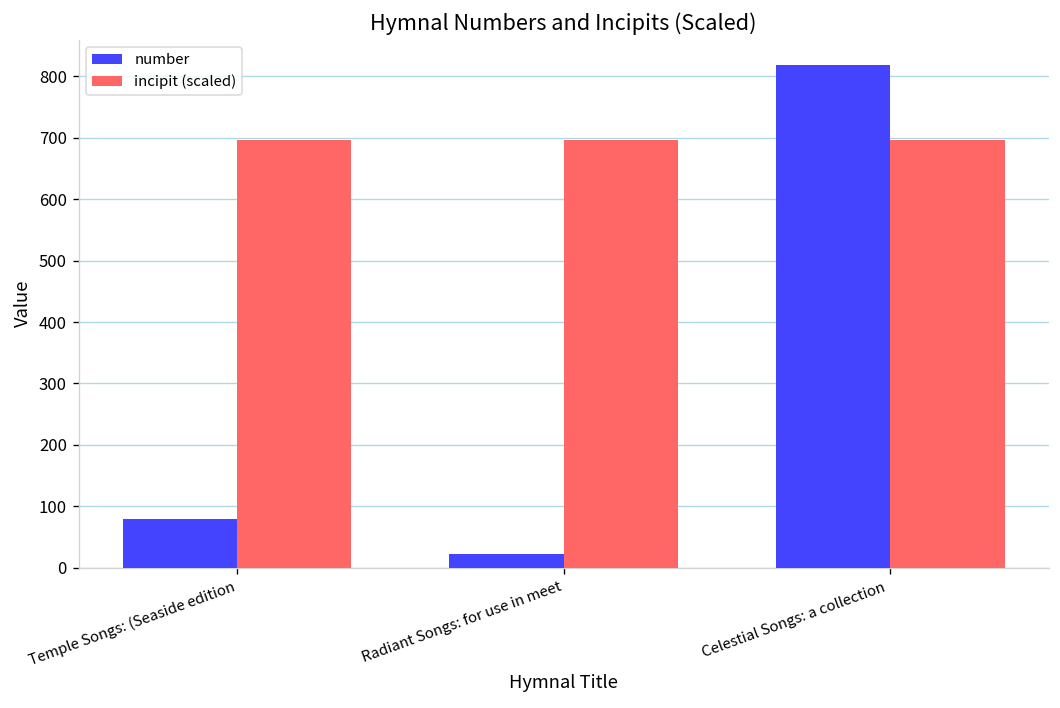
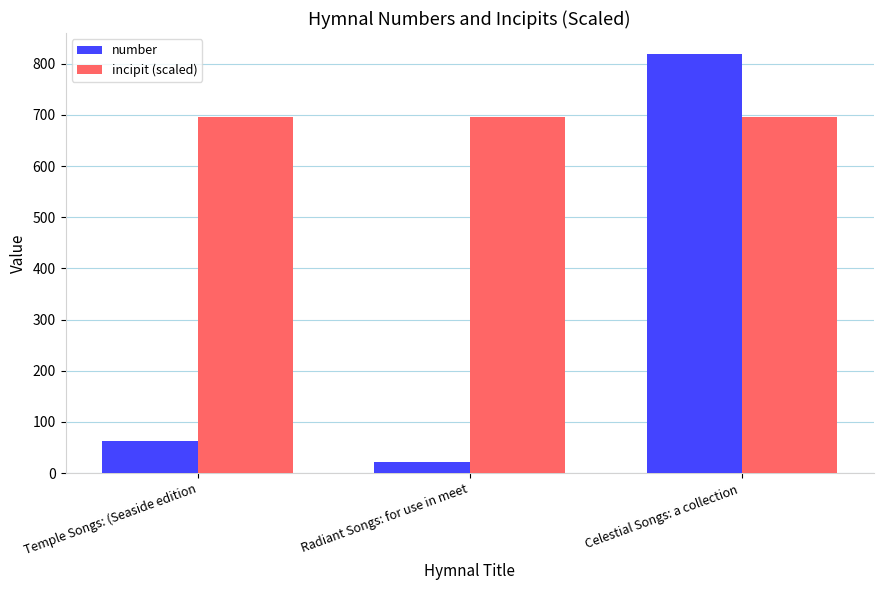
number, Temple Songs: (Seaside edition: 80 -> 60
